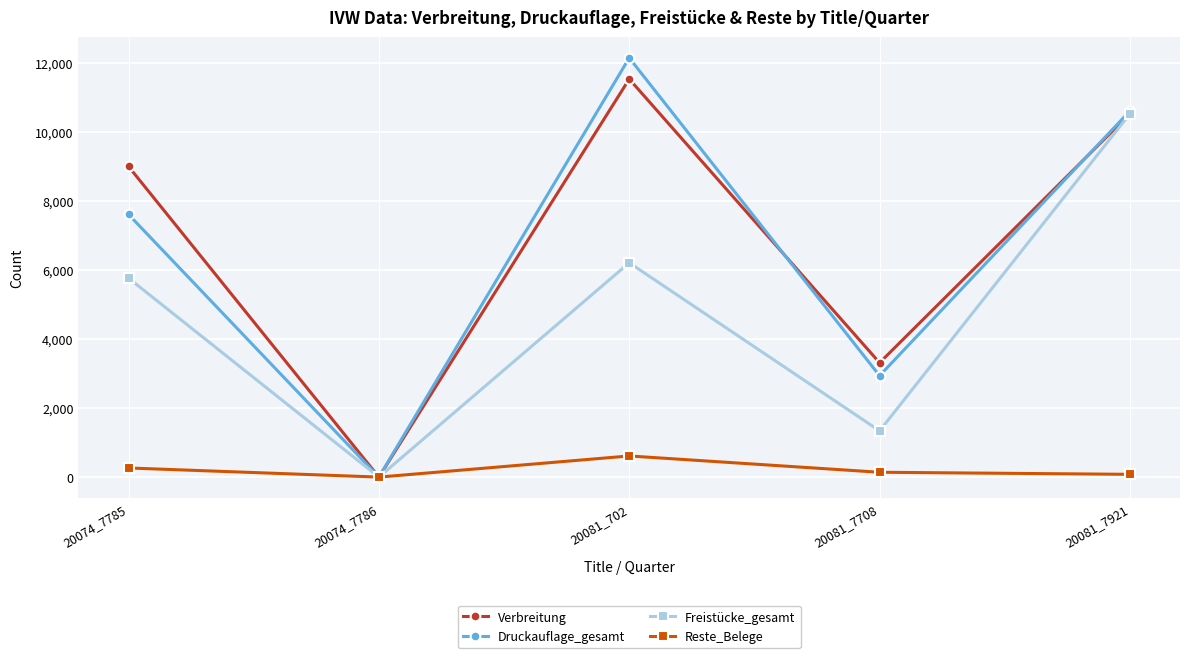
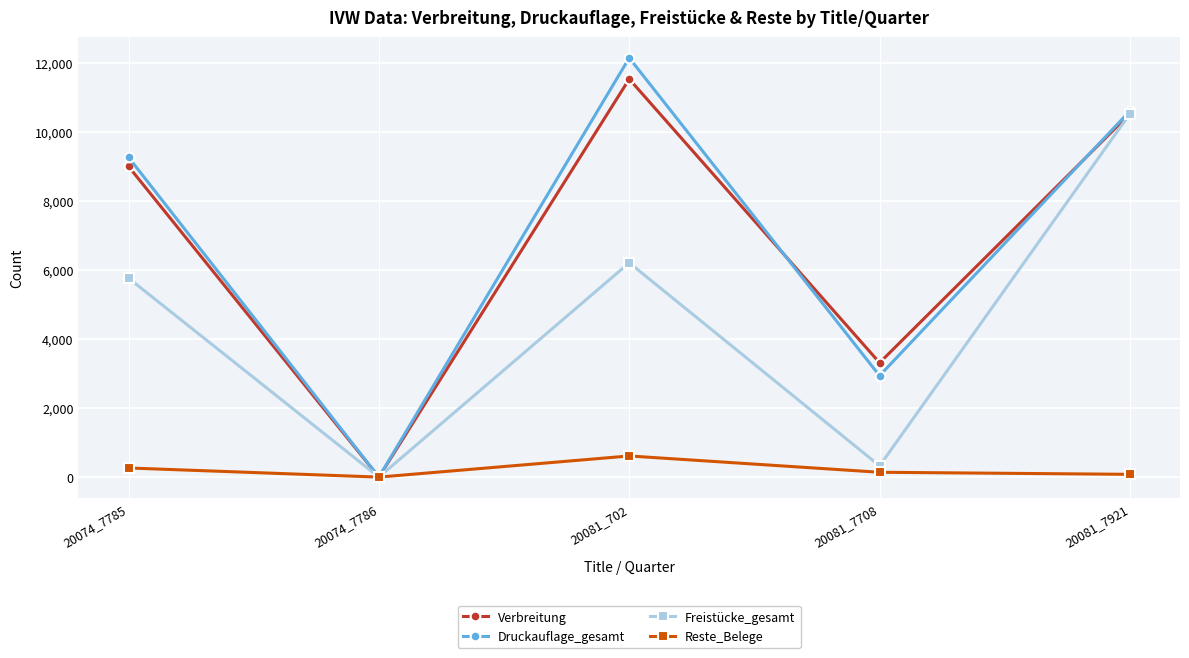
Druckauflage_gesamt, 20074_7785: 7,600 -> 9,300
Freistücke_gesamt, 20081_7708: 1,300 -> 300
